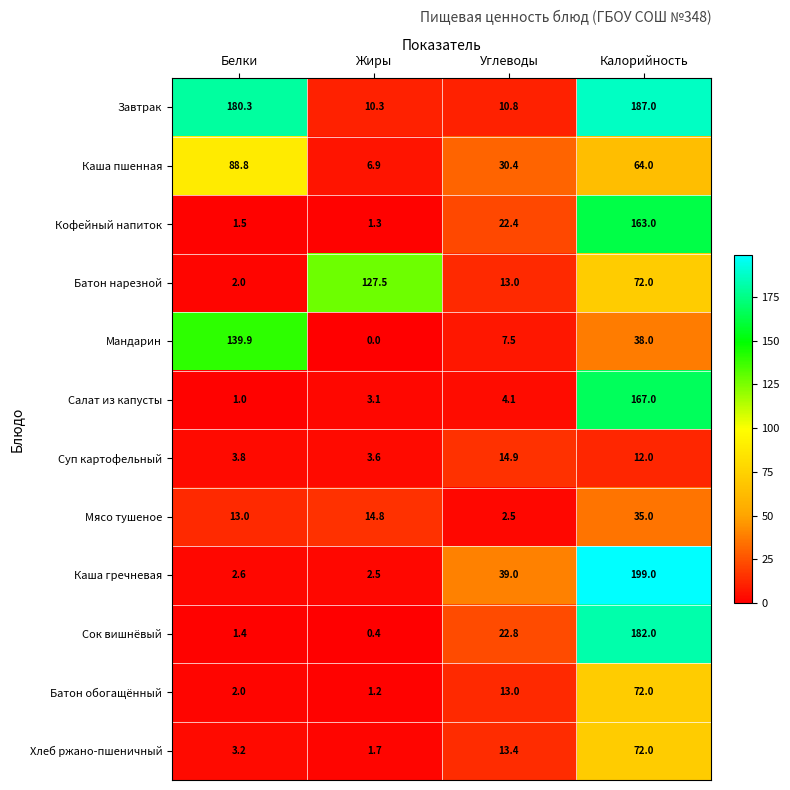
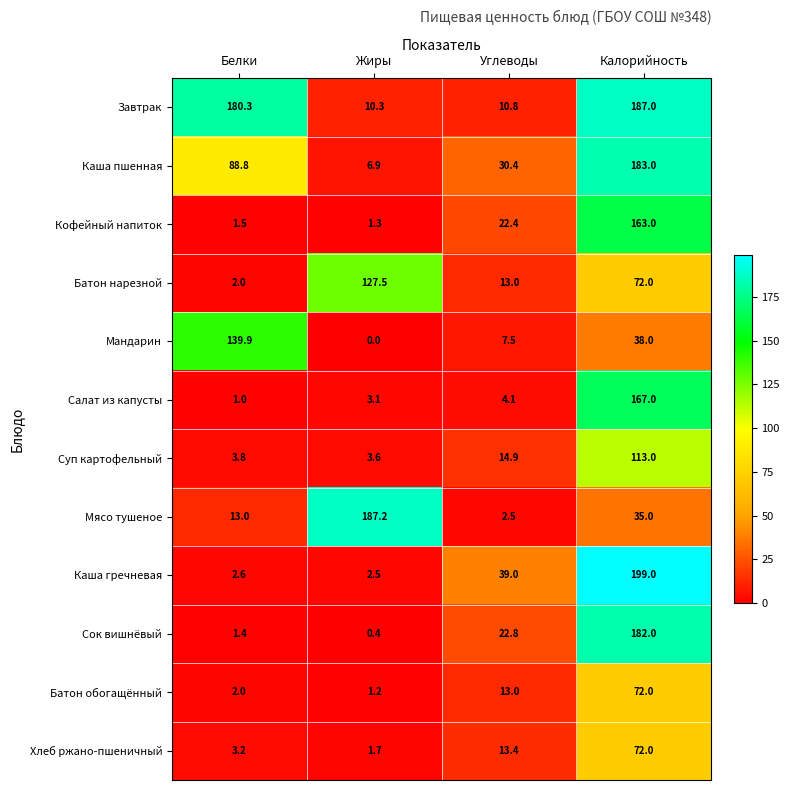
Каша пшенная, Калорийность: 64.0 -> 183.0
Суп картофельный, Калорийность: 12.0 -> 113.0
Мясо тушеное, Жиры: 14.8 -> 187.2
